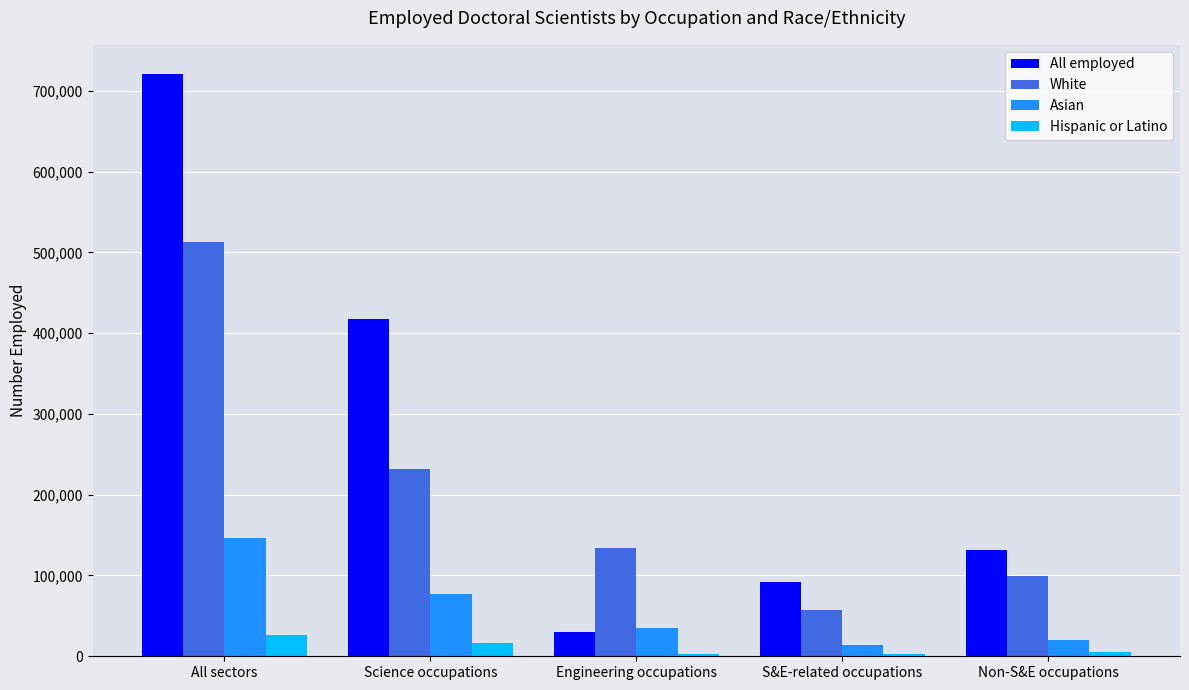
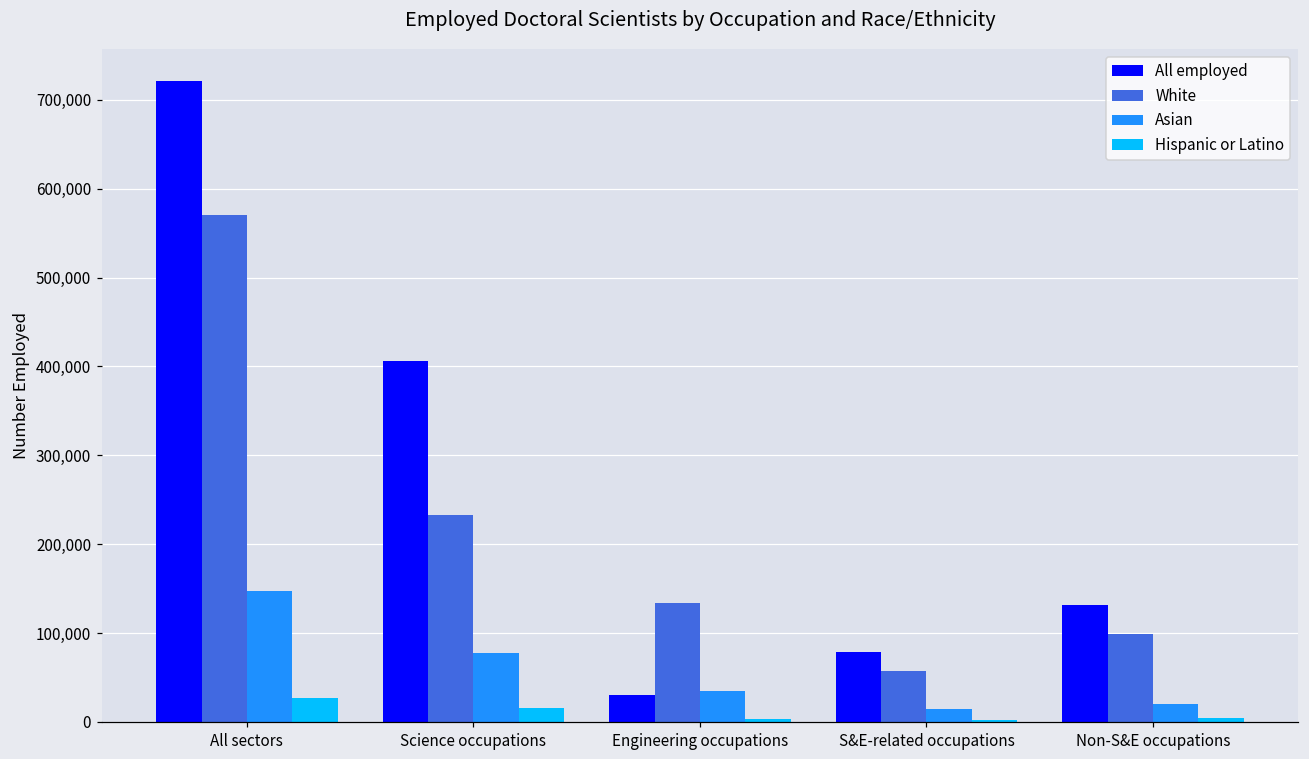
White, All sectors: 510,000 -> 570,000
All employed, Science occupations: 420,000 -> 410,000
All employed, S&E-related occupations: 90,000 -> 80,000
